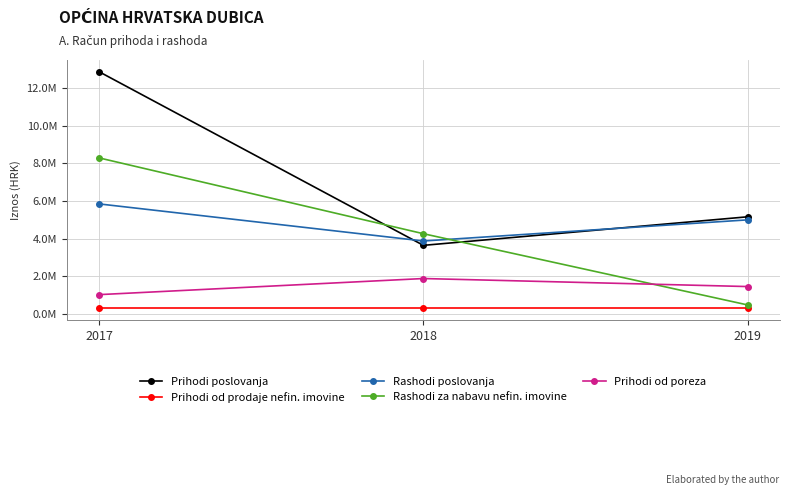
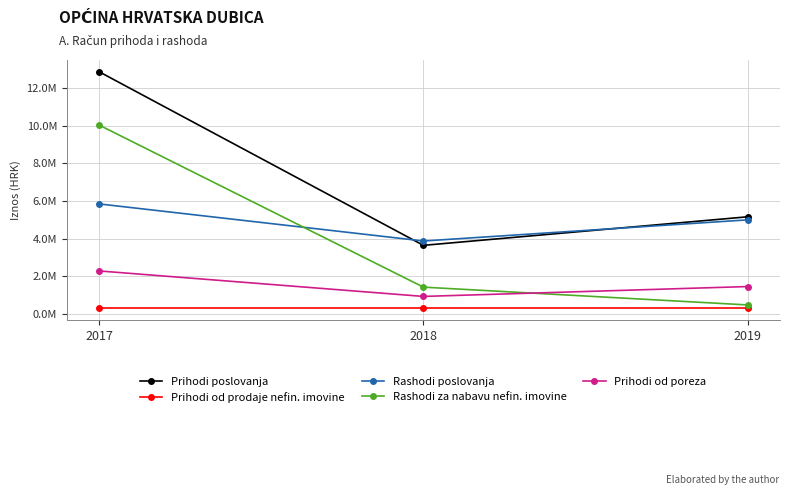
Rashodi za nabavu nefin. imovine, 2017: 8300000 -> 10000000
Prihodi od poreza, 2017: 1000000 -> 2300000
Rashodi za nabavu nefin. imovine, 2018: 4300000 -> 1400000
Prihodi od poreza, 2018: 1900000 -> 900000
